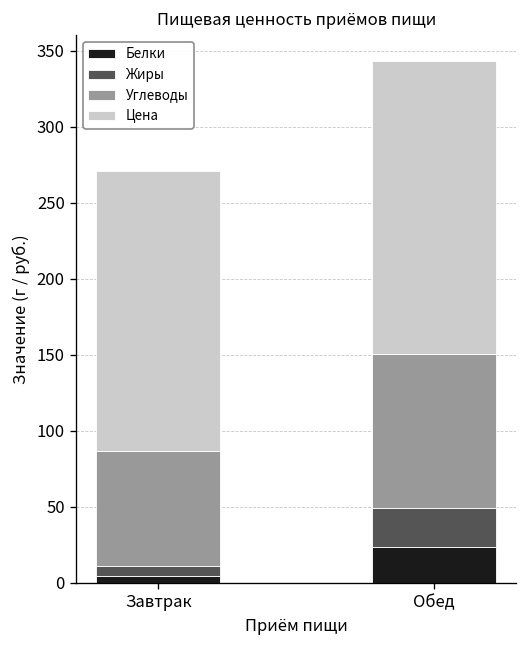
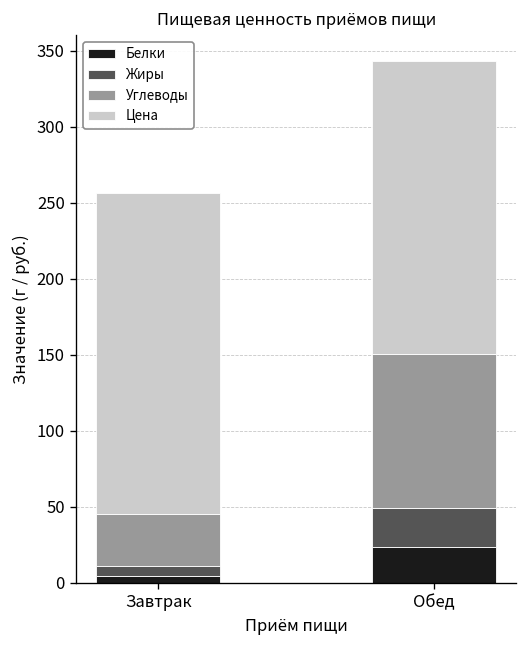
Углеводы, Завтрак: 76 -> 34
Цена, Завтрак: 185 -> 212
